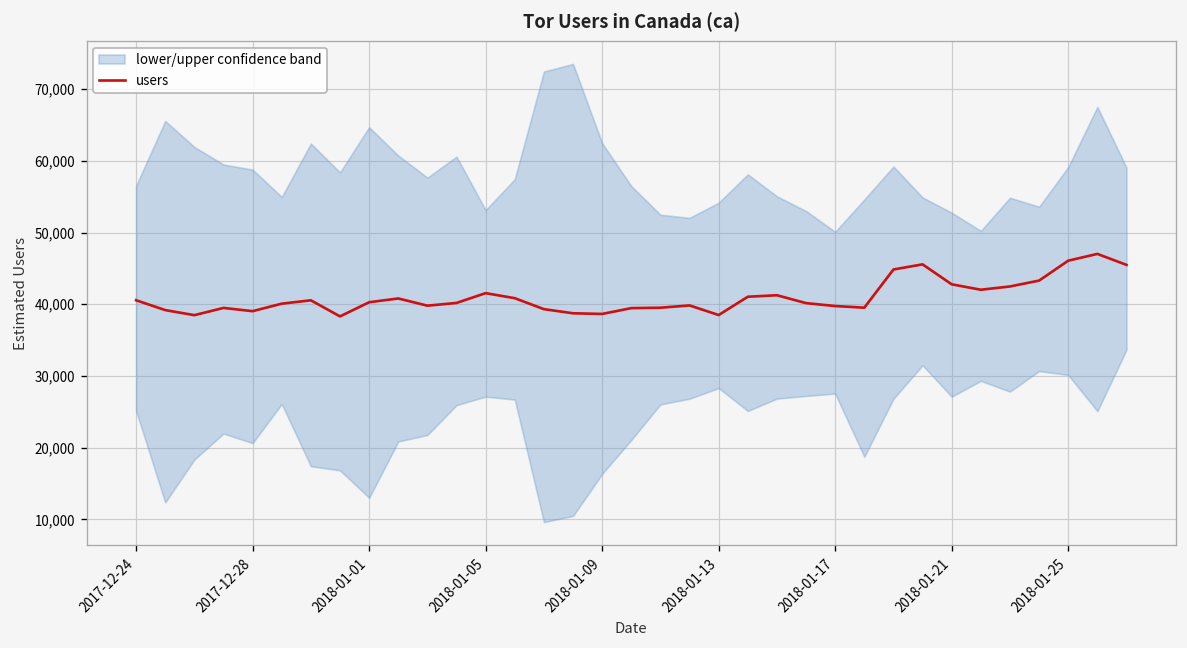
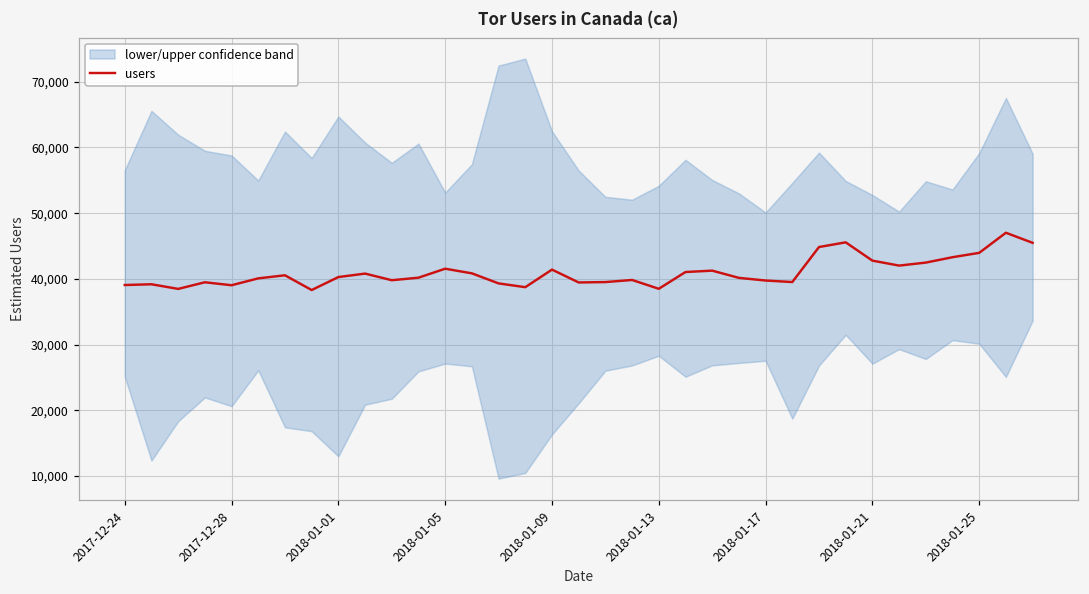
users, 2017-12-24: 41,000 -> 39,000
users, 2018-01-09: 39,000 -> 41,000
users, 2018-01-25: 46,000 -> 44,000
